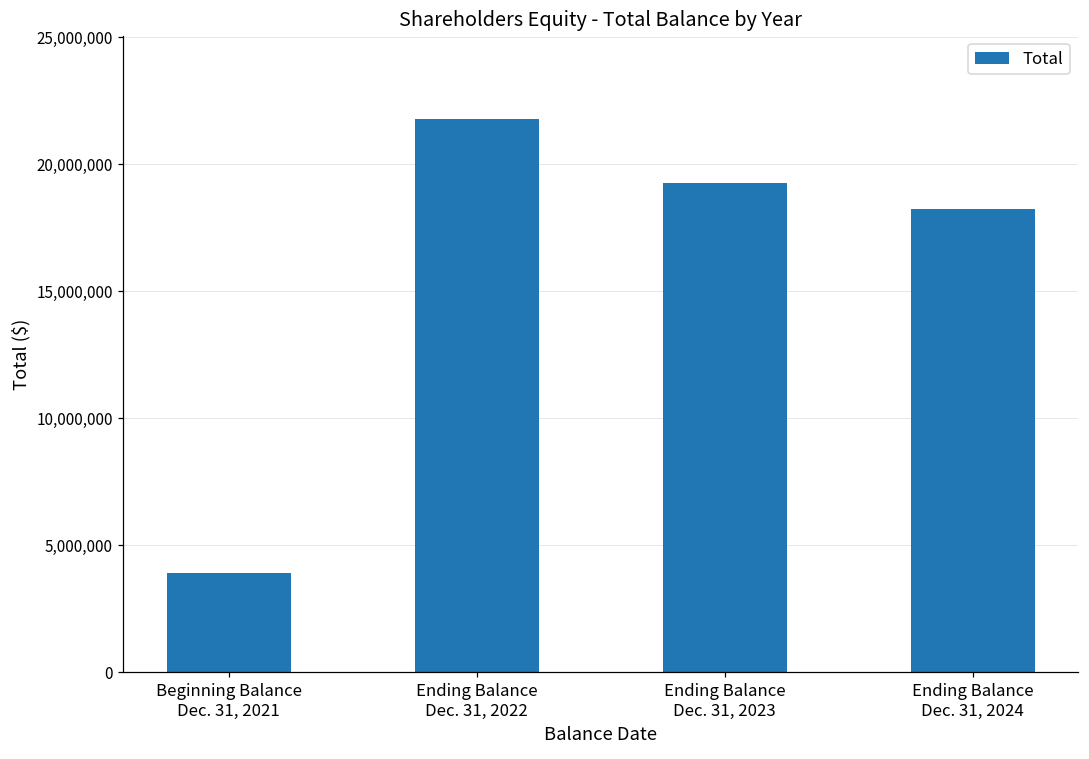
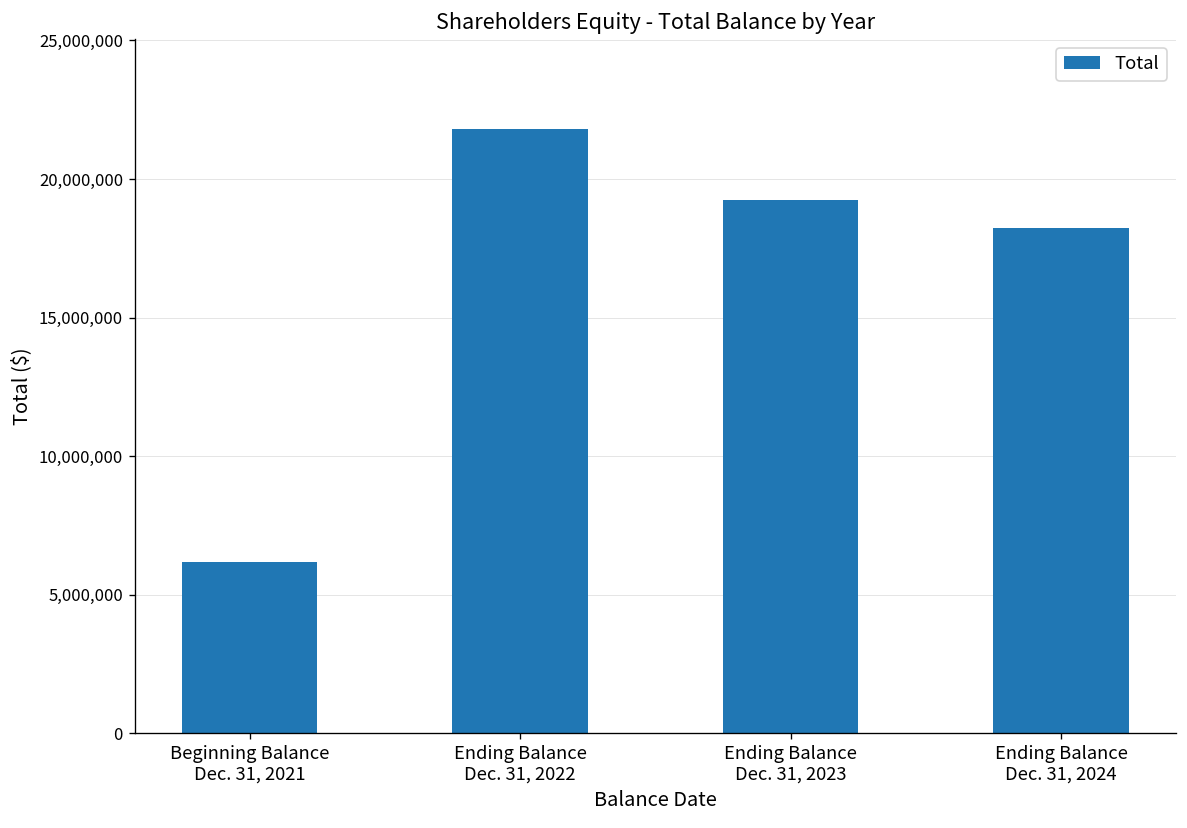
Beginning Balance Dec. 31, 2021: 3,900,000 -> 6,200,000
